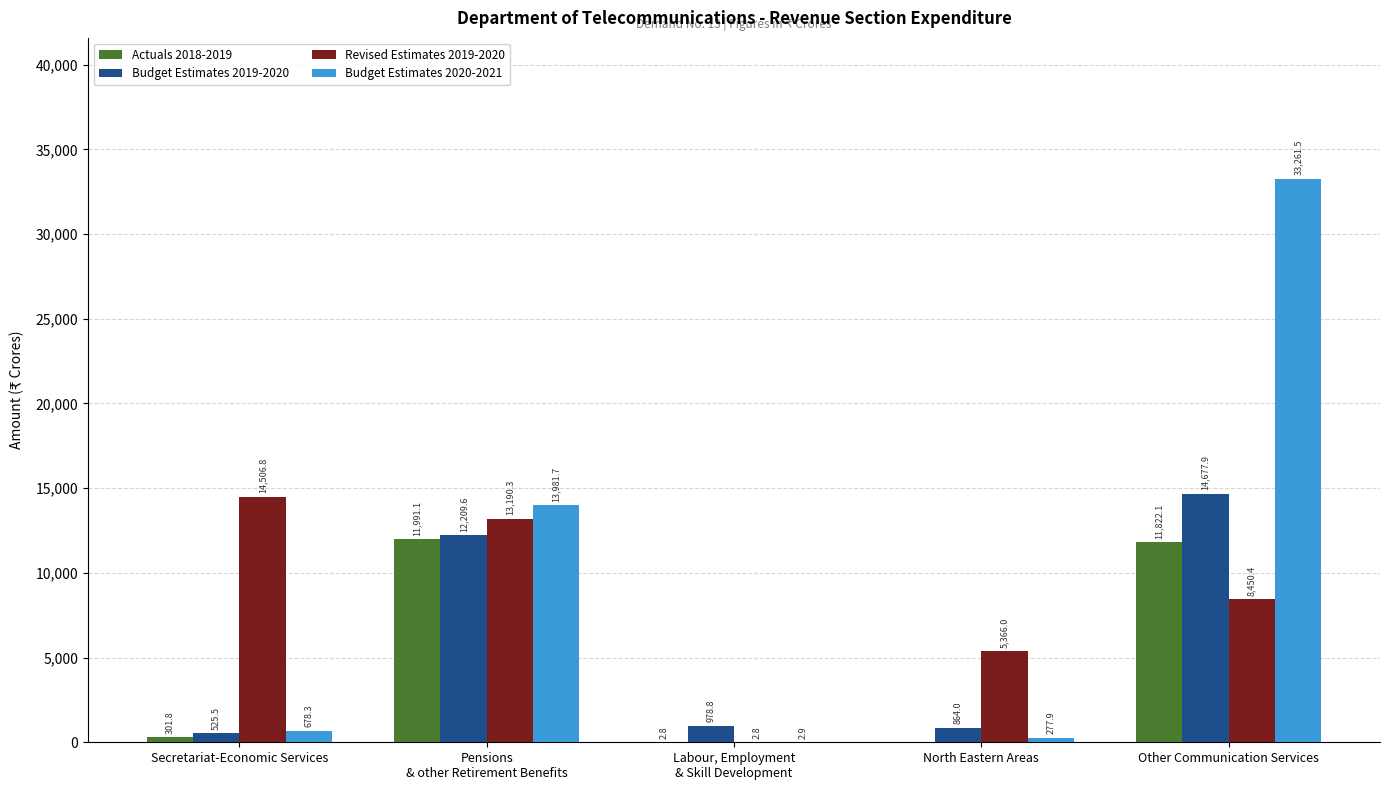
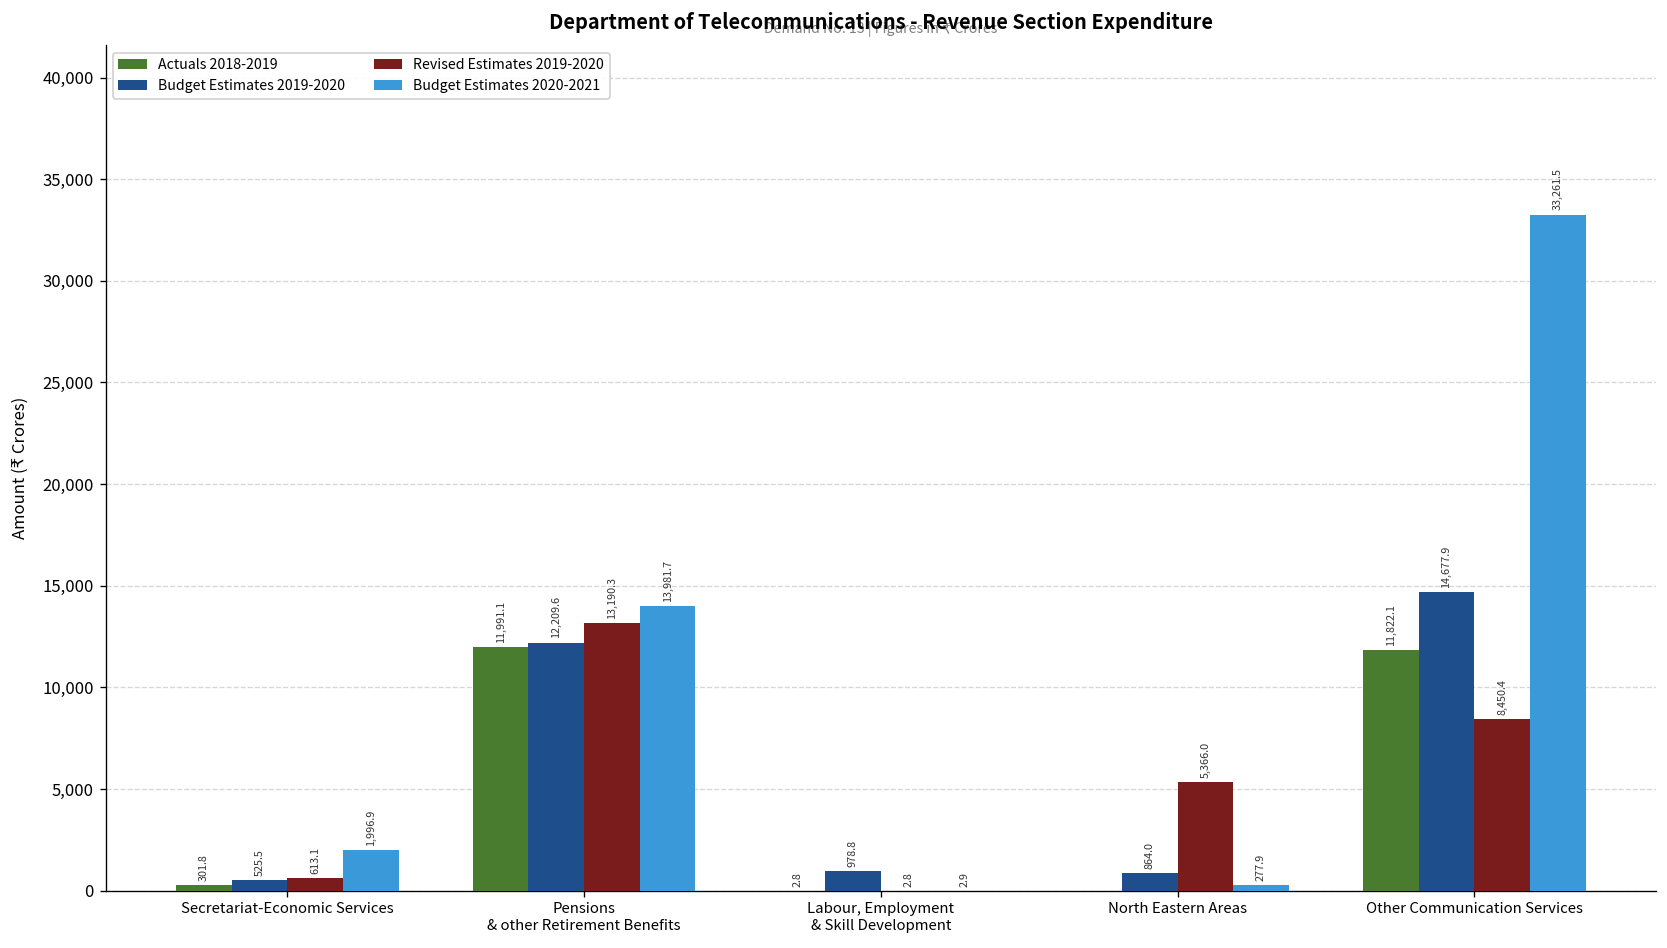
Revised Estimates 2019-2020, Secretariat-Economic Services: 14,506.8 -> 613.1
Budget Estimates 2020-2021, Secretariat-Economic Services: 678.3 -> 1,996.9
